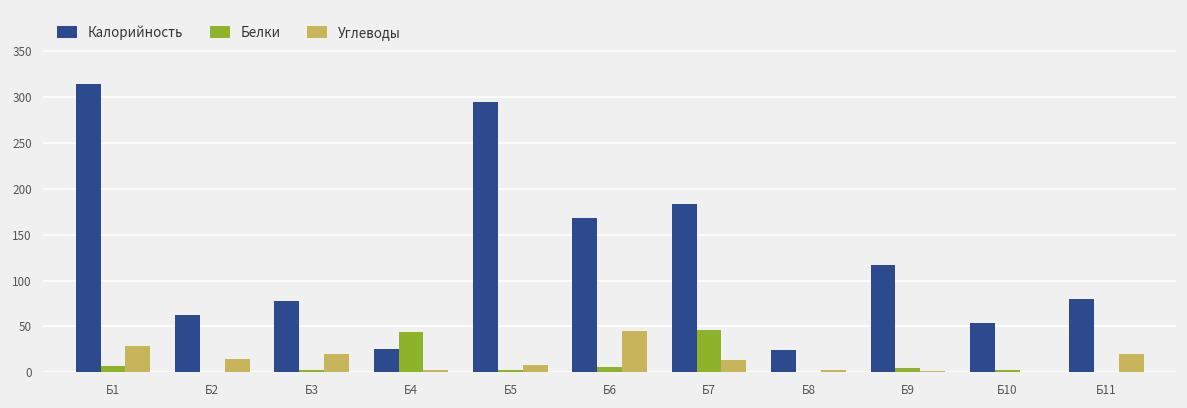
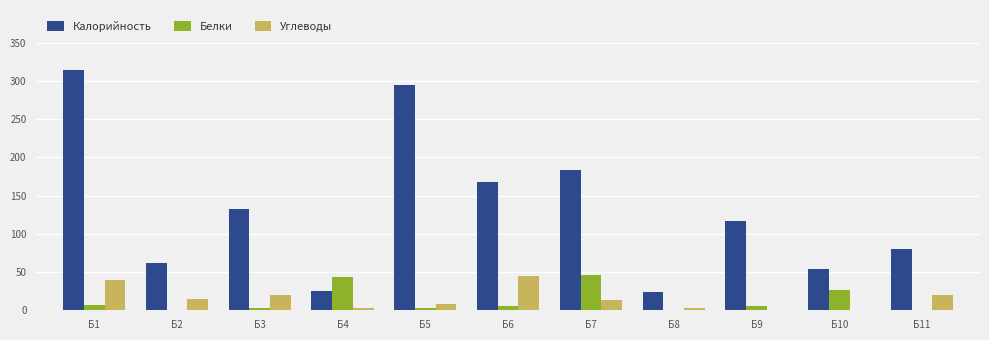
Углеводы, Б1: 30 -> 40
Калорийность, Б3: 80 -> 130
Белки, Б10: 0 -> 30
